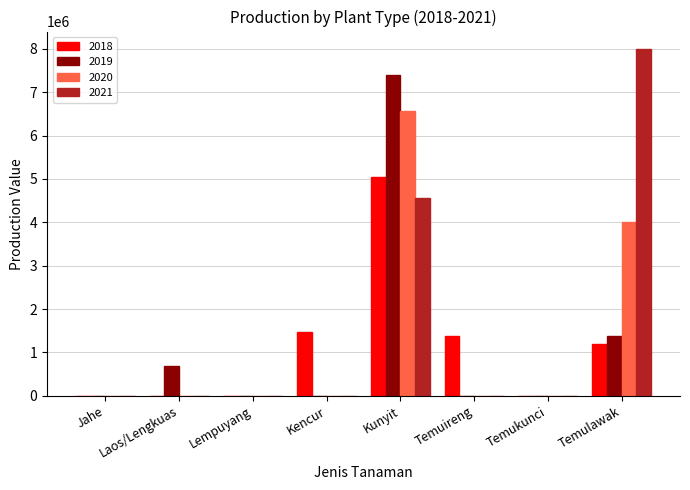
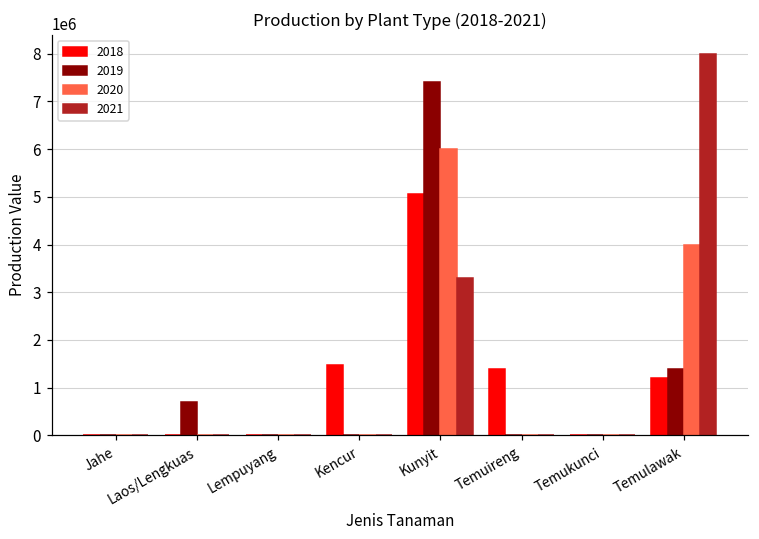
2020, Kunyit: 6600000 -> 6000000
2021, Kunyit: 4600000 -> 3300000
